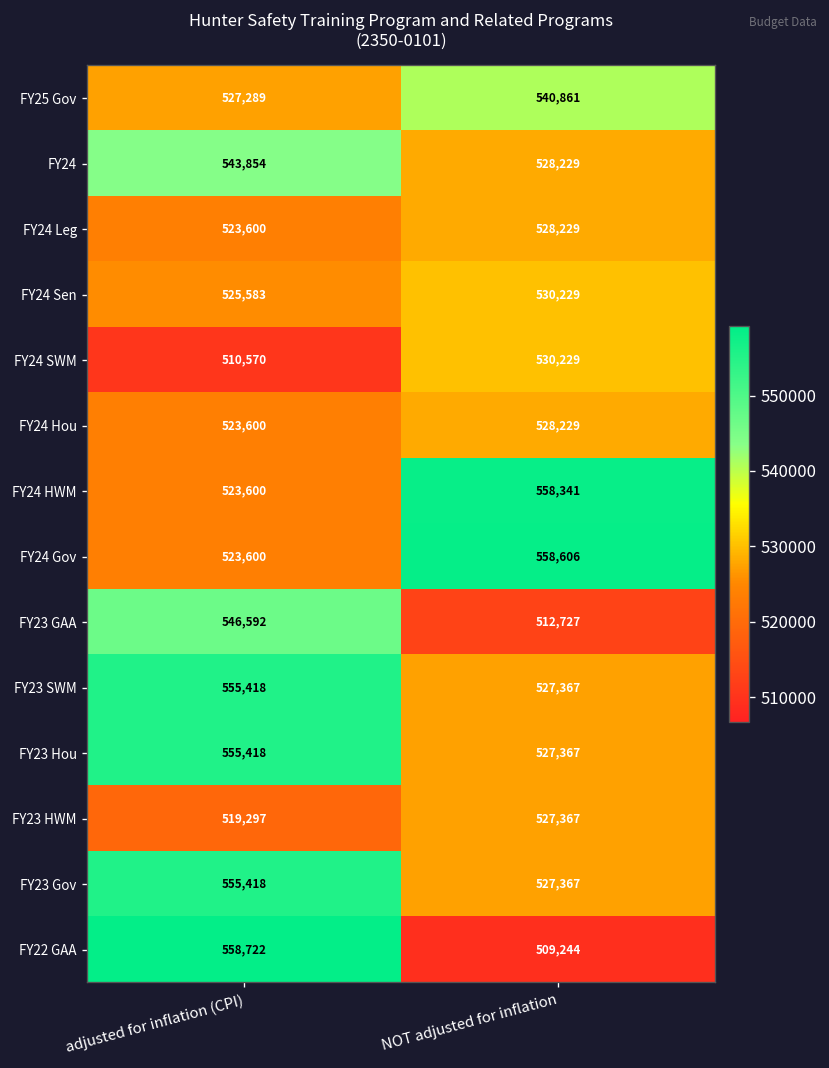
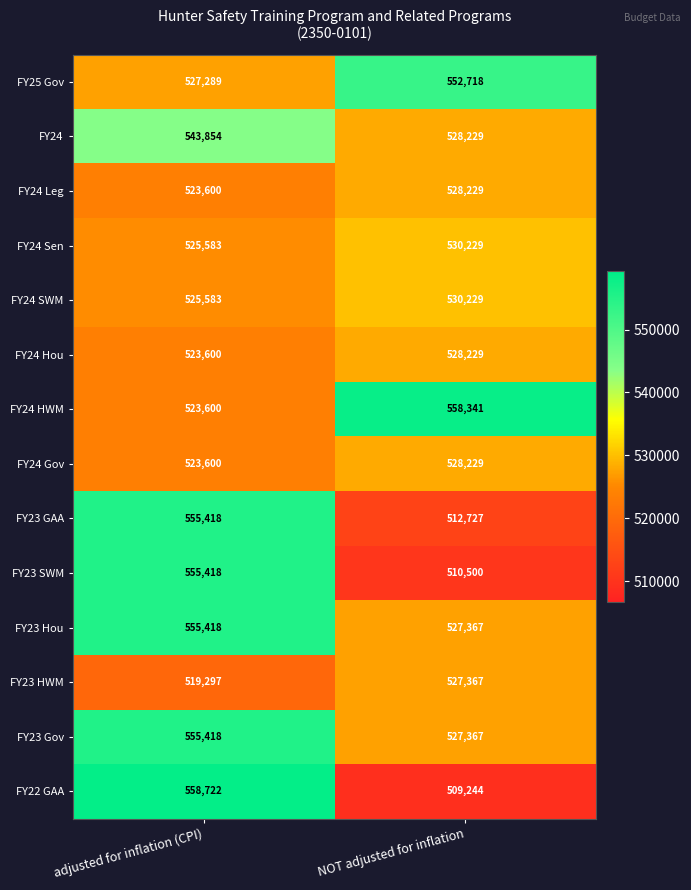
FY25 Gov, NOT adjusted for inflation: 540,861 -> 552,718
FY24 SWM, adjusted for inflation (CPI): 510,570 -> 525,583
FY24 Gov, NOT adjusted for inflation: 558,606 -> 528,229
FY23 GAA, adjusted for inflation (CPI): 546,592 -> 555,418
FY23 SWM, NOT adjusted for inflation: 527,367 -> 510,500
